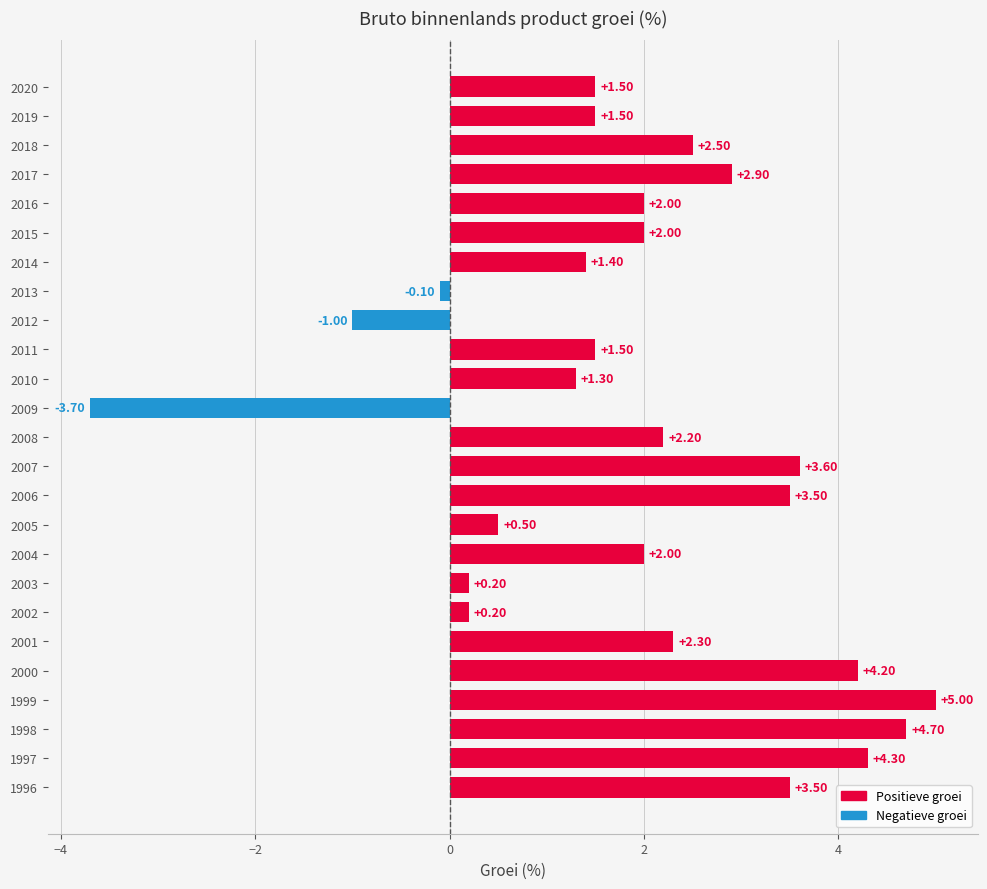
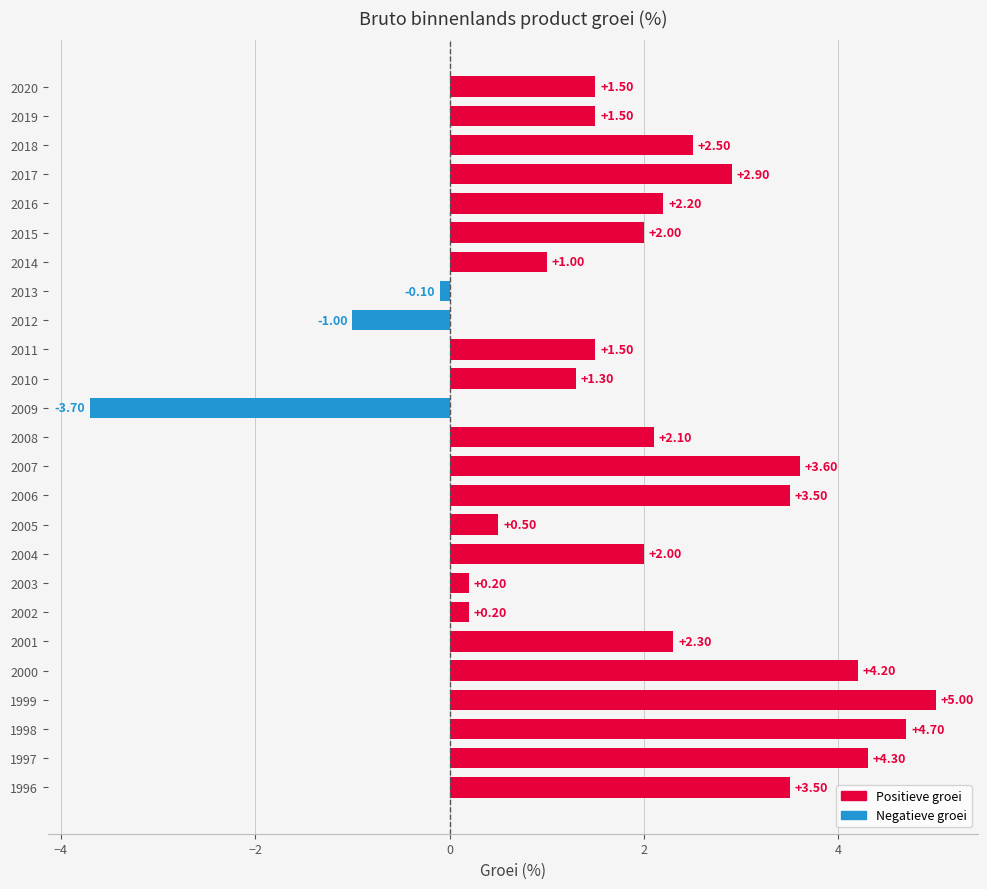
2016: +2.00 -> +2.20
2014: +1.40 -> +1.00
2008: +2.20 -> +2.10
